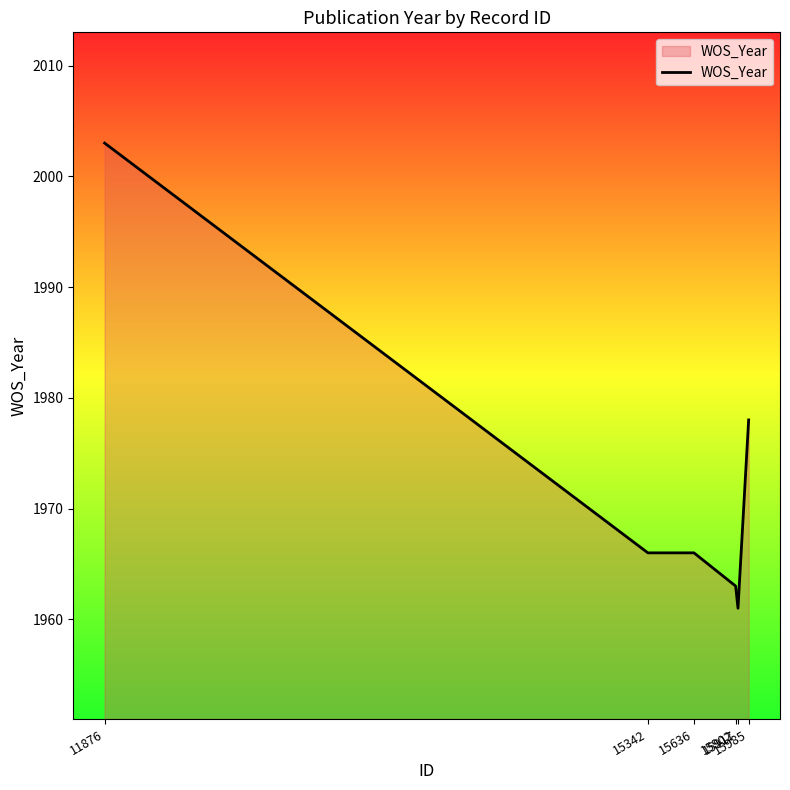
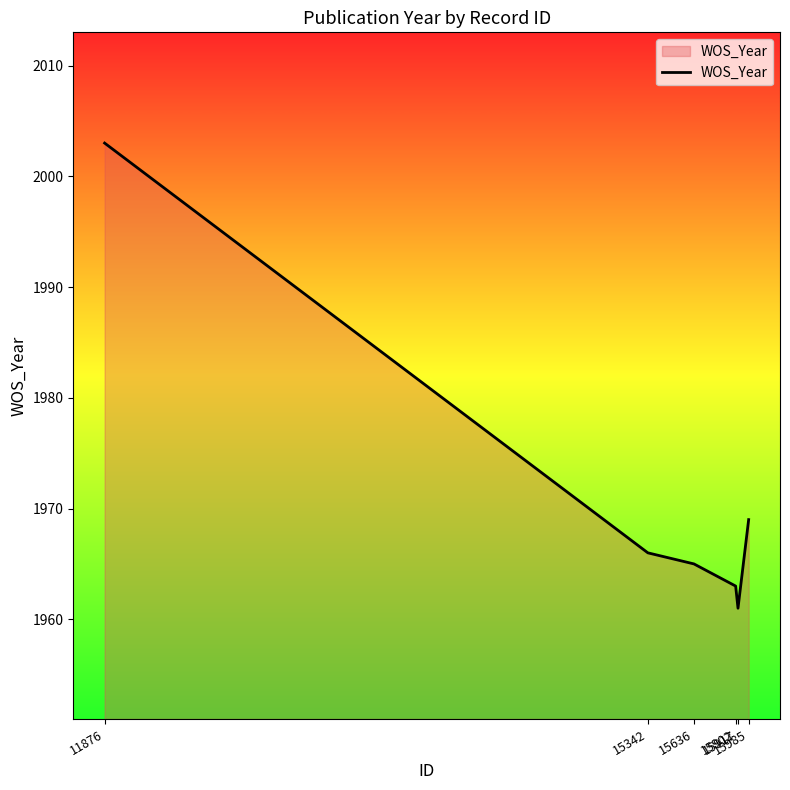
15636: 1966 -> 1965
15985: 1978 -> 1969
